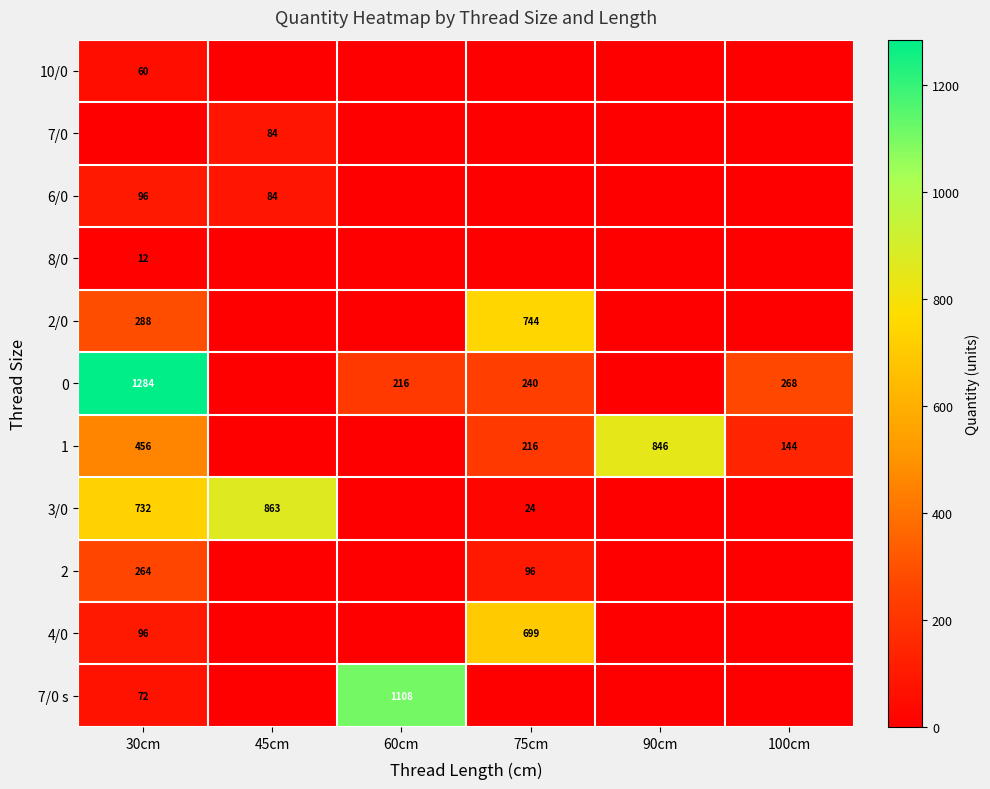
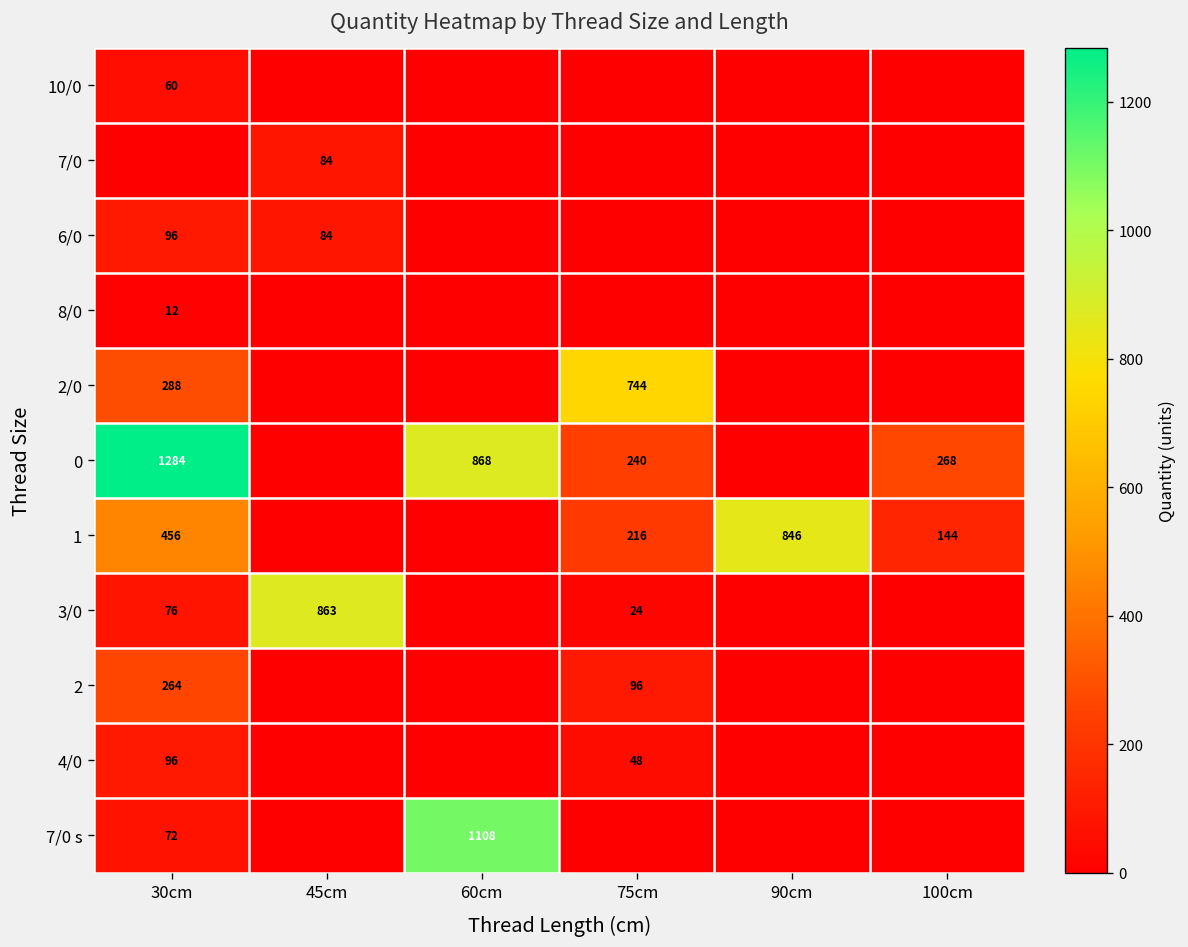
0, 60cm: 216 -> 868
3/0, 30cm: 732 -> 76
4/0, 75cm: 699 -> 48
